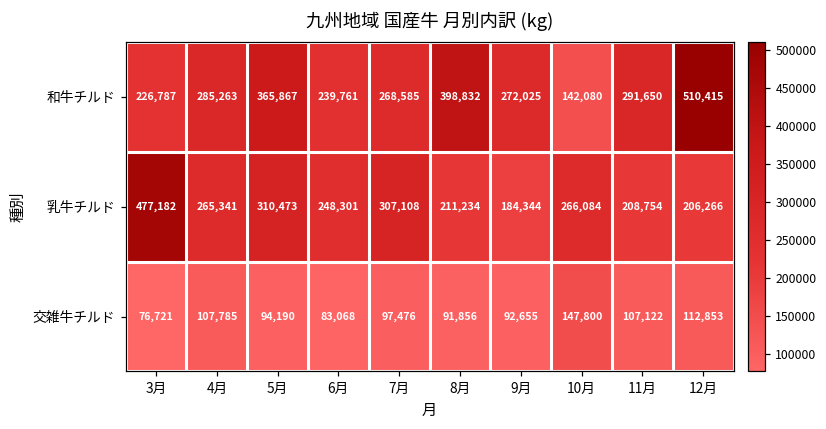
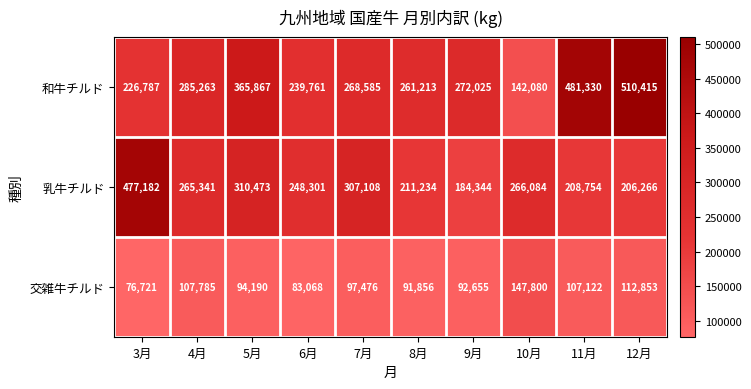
和牛チルド, 8月: 398,832 -> 261,213
和牛チルド, 11月: 291,650 -> 481,330
